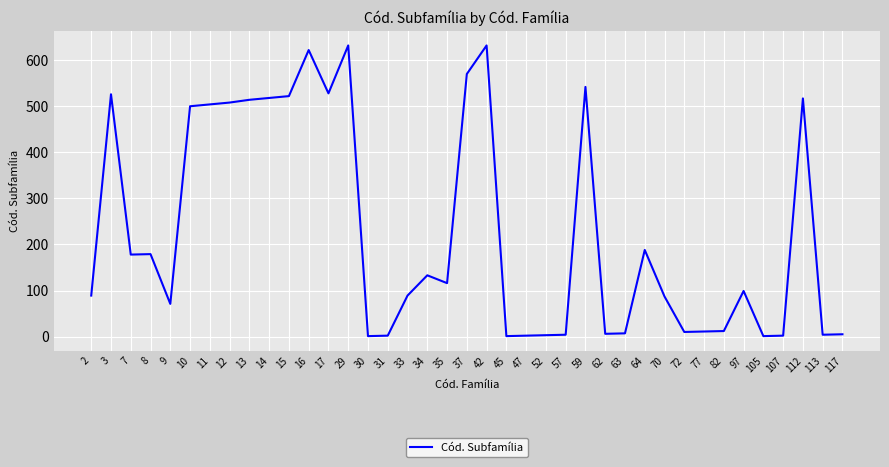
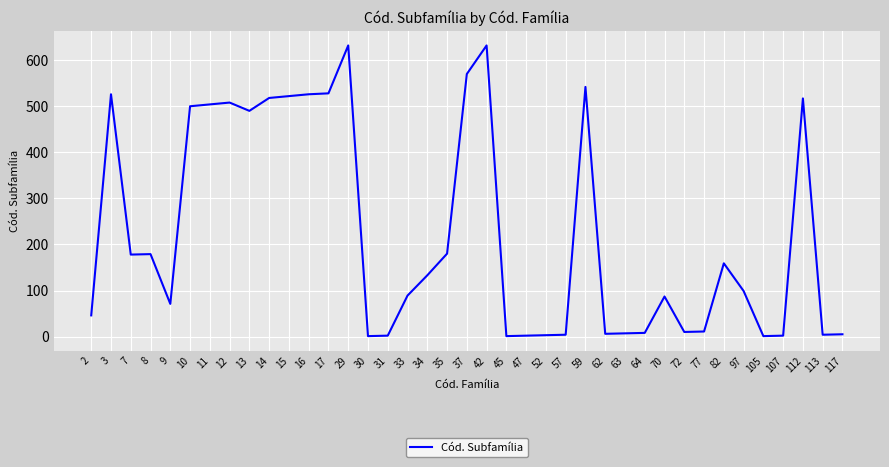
2: 90 -> 50
13: 510 -> 490
16: 620 -> 530
35: 120 -> 180
64: 190 -> 10
82: 10 -> 160
